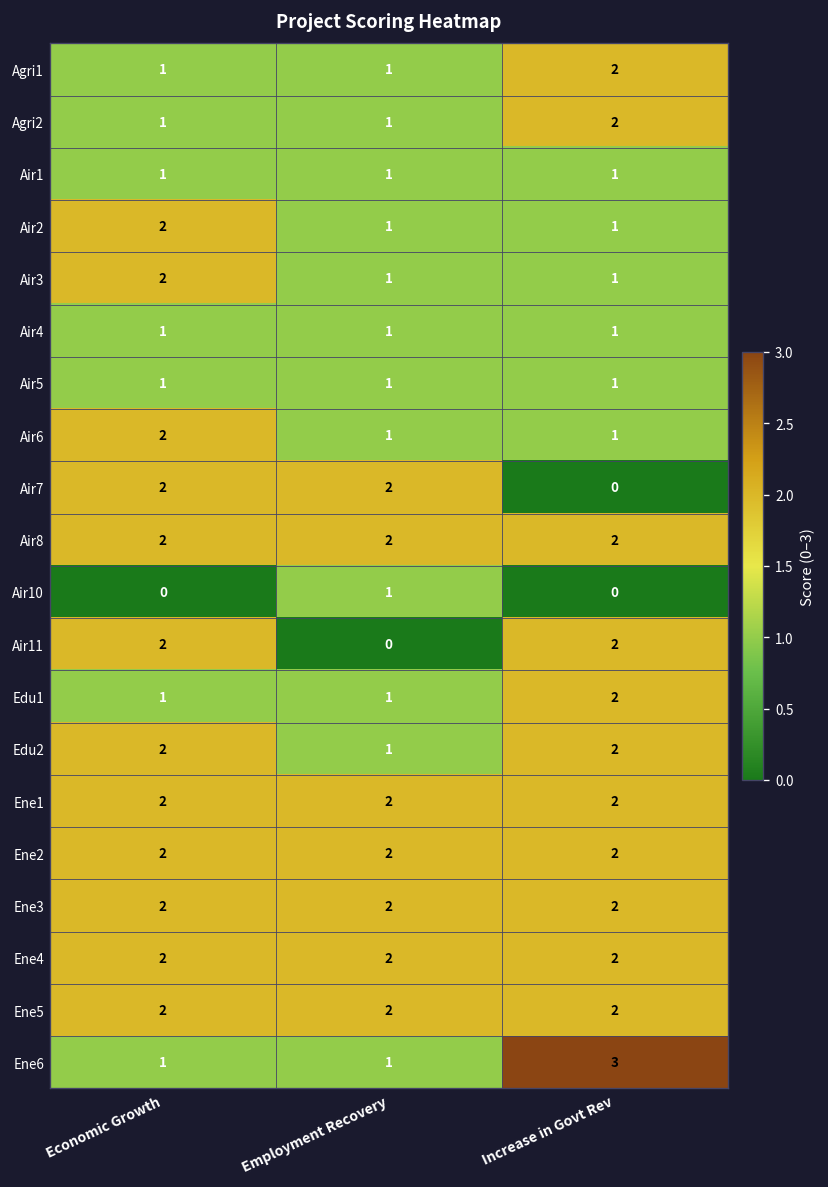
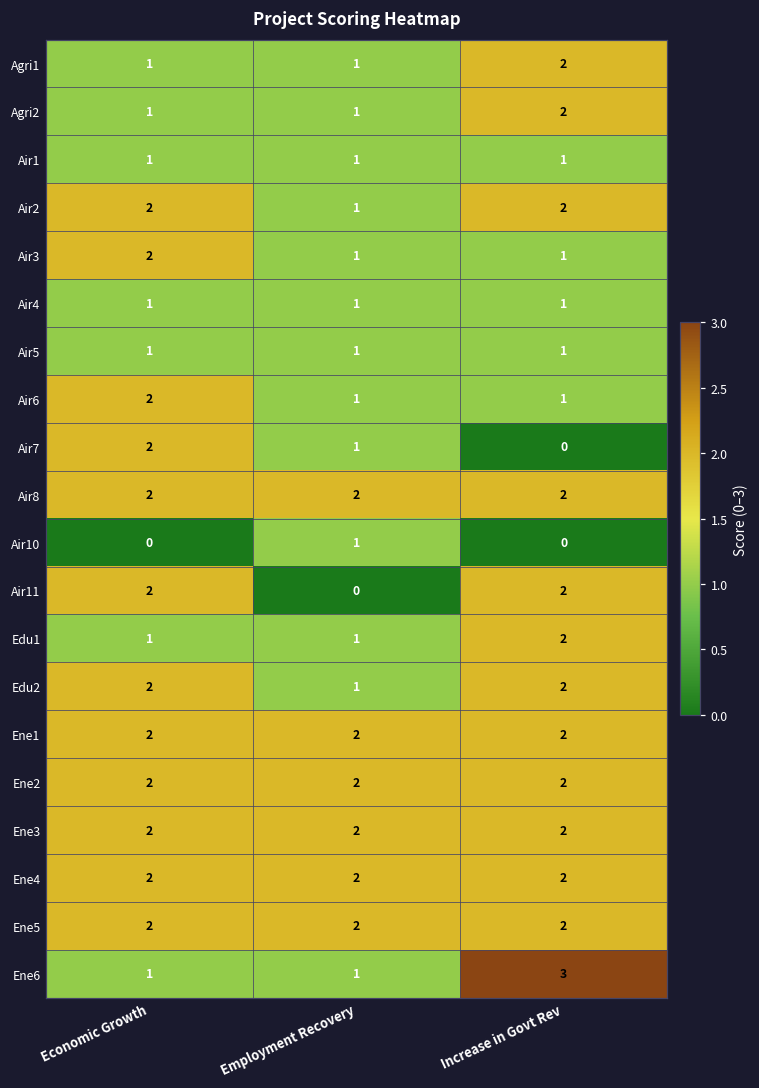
Air2, Increase in Govt Rev: 1 -> 2
Air7, Employment Recovery: 2 -> 1
